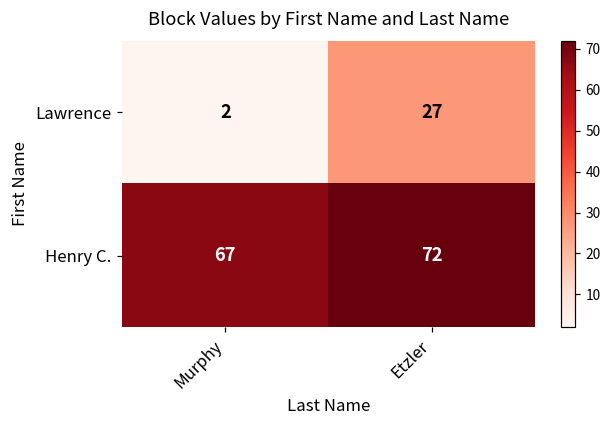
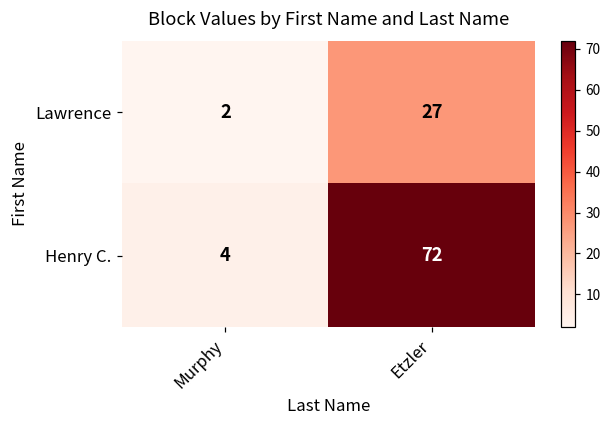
Henry C., Murphy: 67 -> 4
